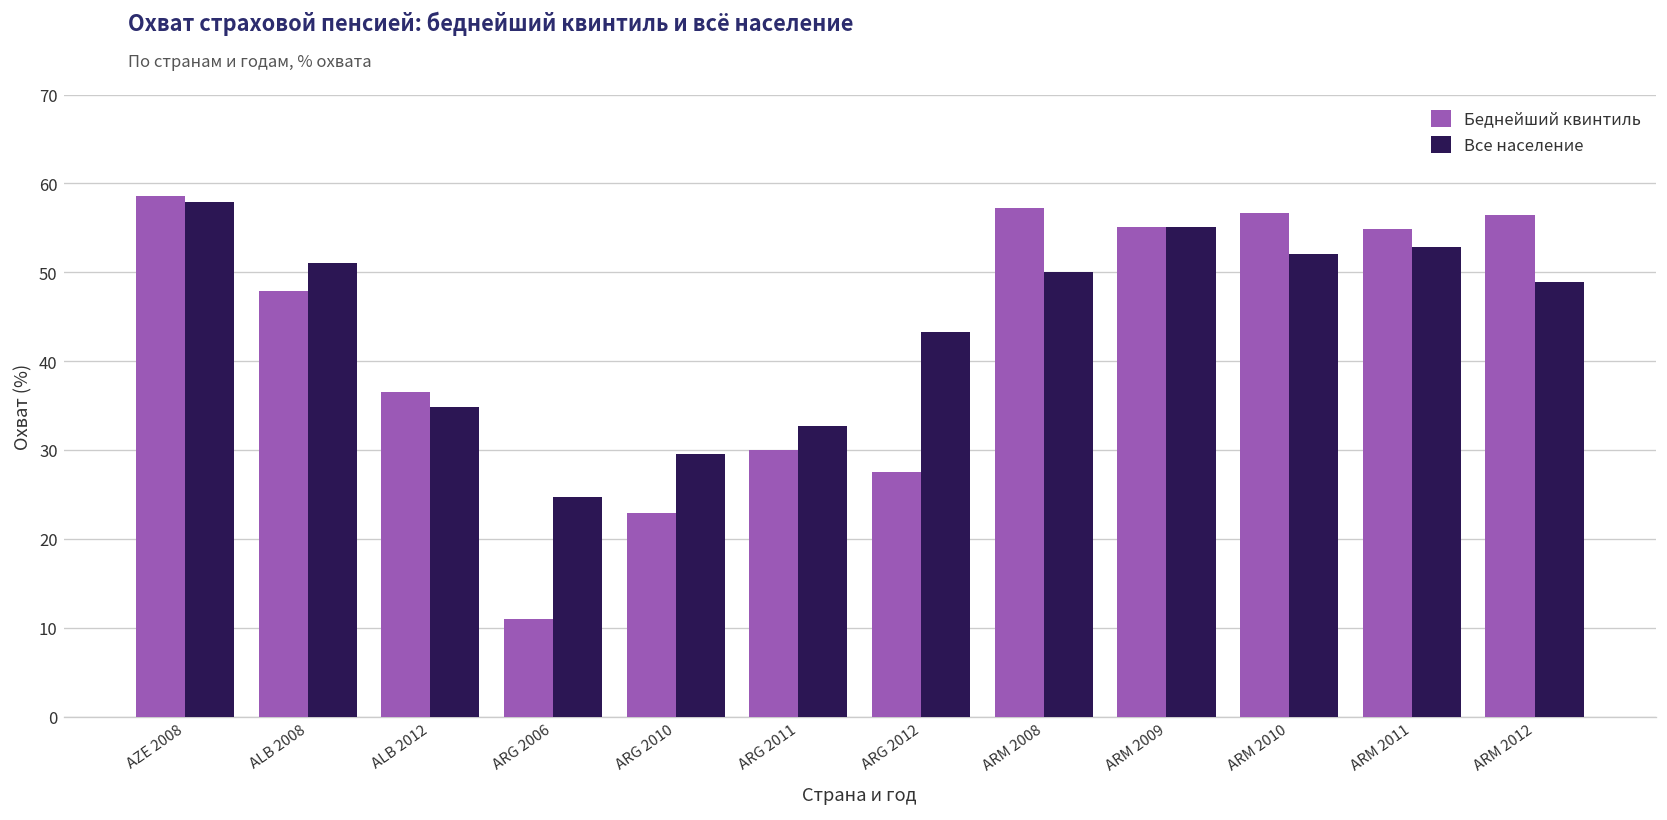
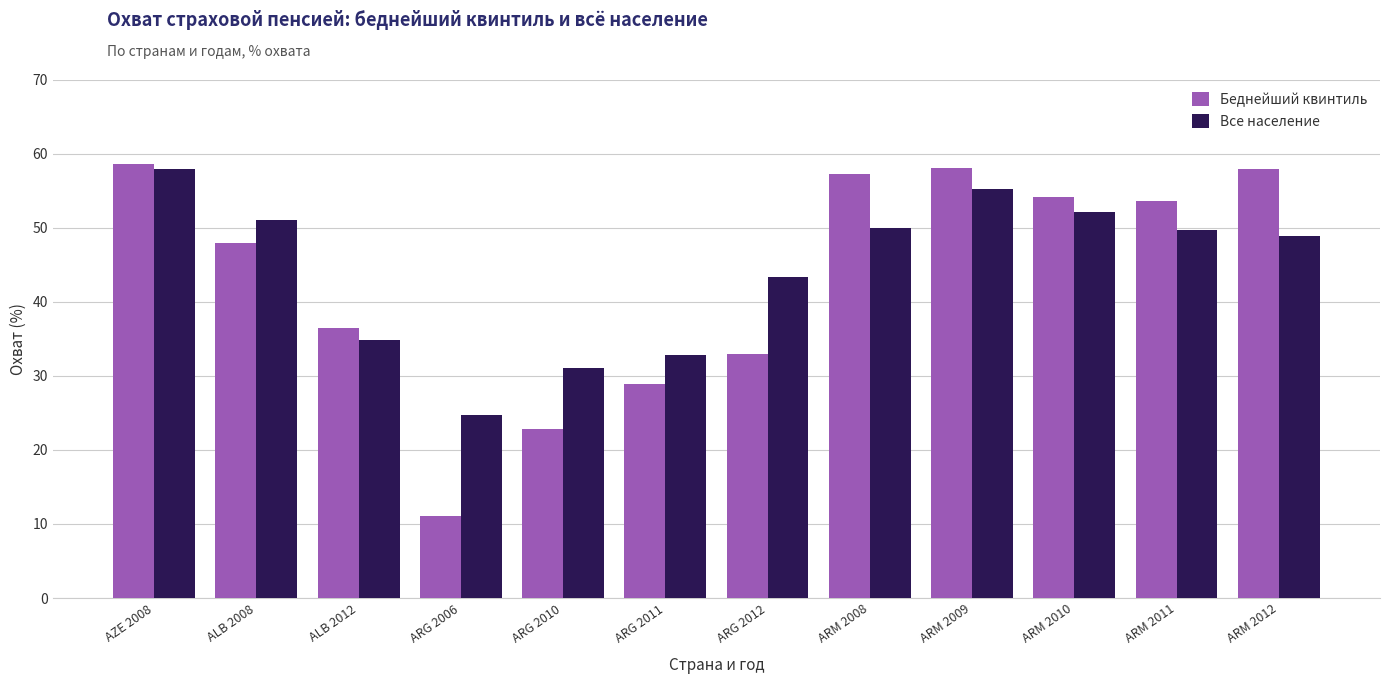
Все население, ARG 2010: 30 -> 31
Беднейший квинтиль, ARG 2011: 30 -> 29
Беднейший квинтиль, ARG 2012: 28 -> 33
Беднейший квинтиль, ARM 2009: 55 -> 58
Беднейший квинтиль, ARM 2010: 57 -> 54
Беднейший квинтиль, ARM 2011: 55 -> 54
Все население, ARM 2011: 53 -> 50
Беднейший квинтиль, ARM 2012: 56 -> 58
